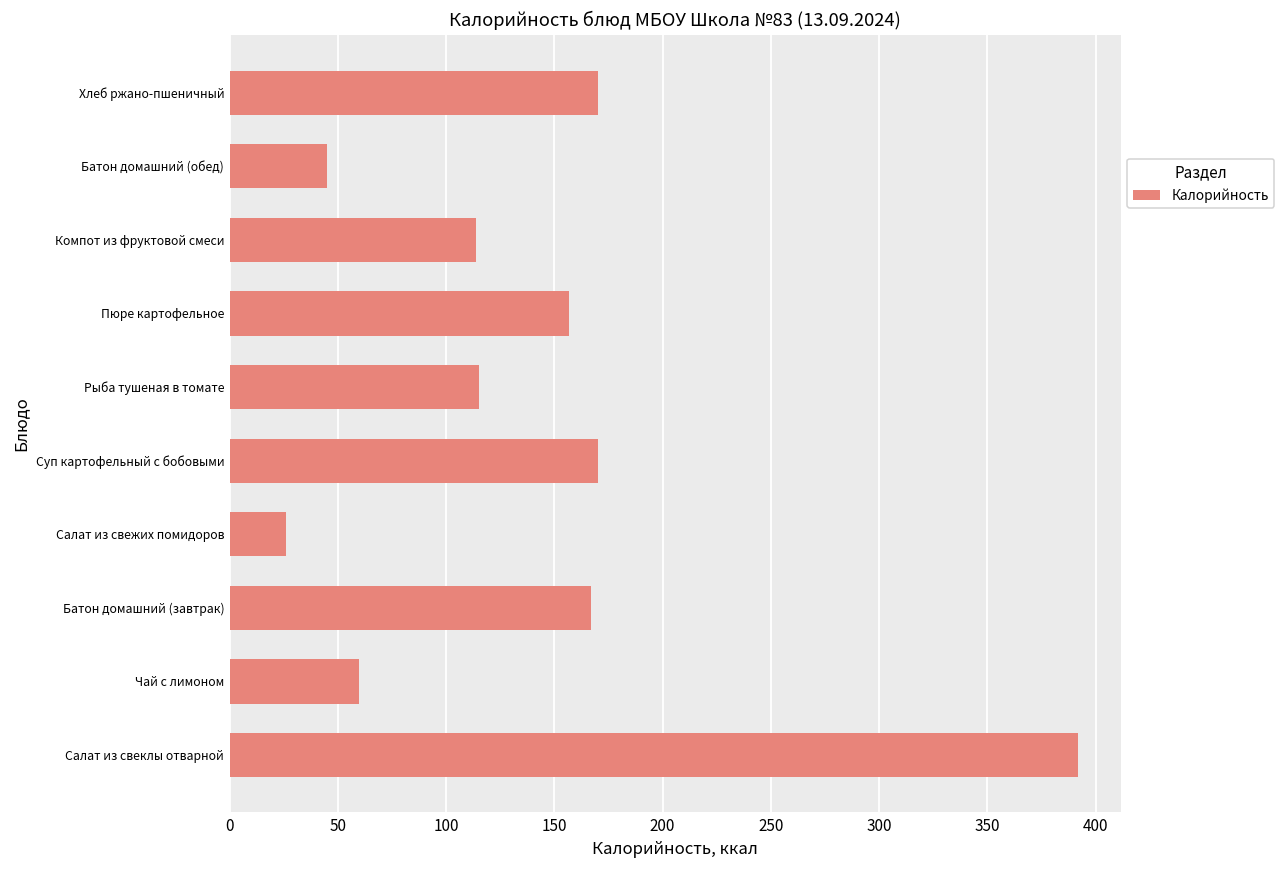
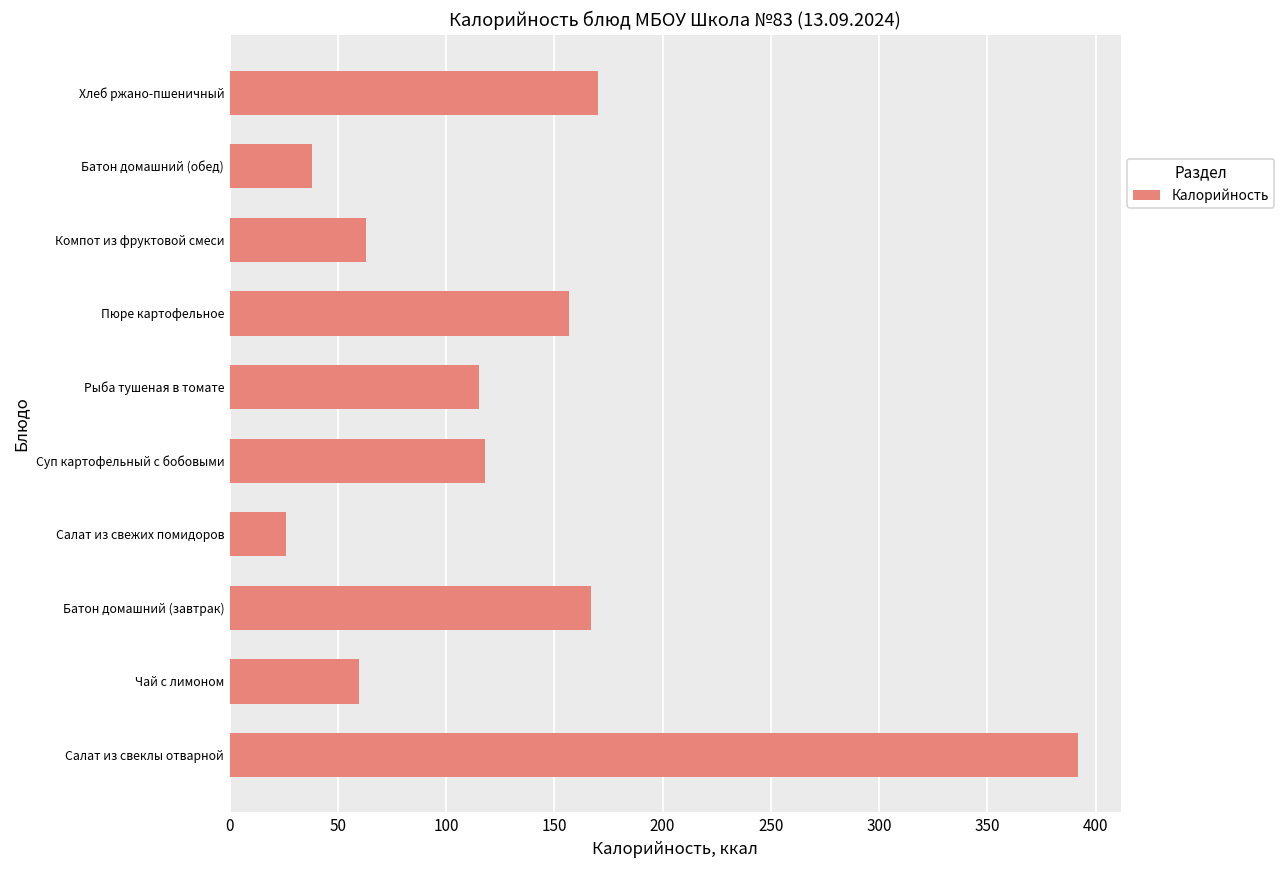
Батон домашний (обед): 45 -> 38
Компот из фруктовой смеси: 114 -> 63
Суп картофельный с бобовыми: 170 -> 118
